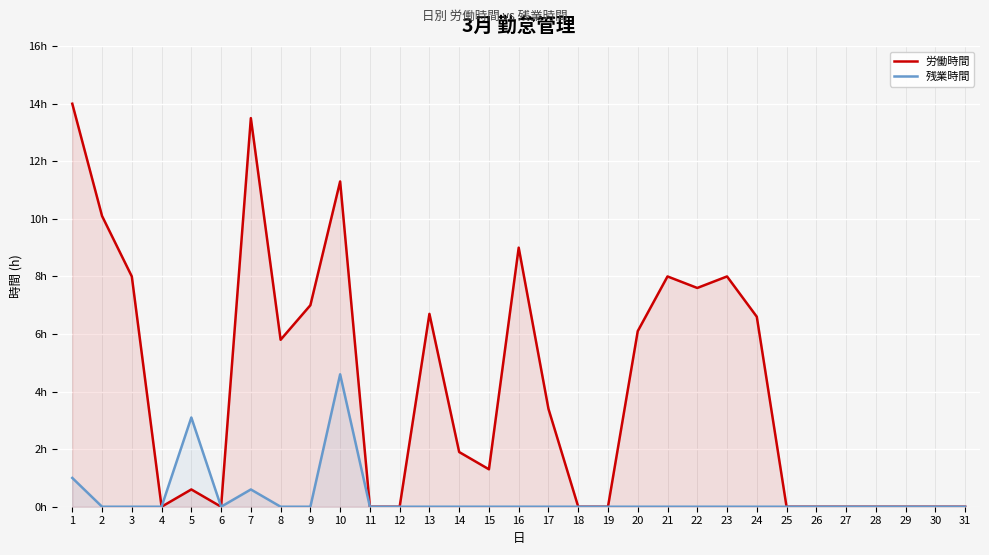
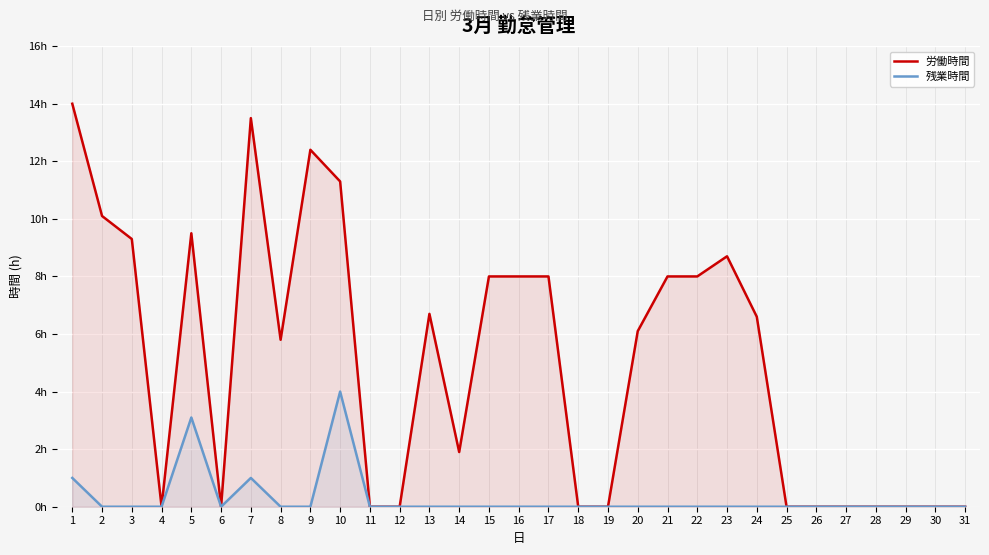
労働時間, 3: 8.0h -> 9.3h
労働時間, 5: 0.6h -> 9.5h
残業時間, 7: 0.6h -> 1.0h
労働時間, 9: 7.0h -> 12.4h
残業時間, 10: 4.6h -> 4.0h
労働時間, 15: 1.3h -> 8.0h
労働時間, 16: 9h -> 8h
労働時間, 17: 3.4h -> 8.0h
労働時間, 22: 7.6h -> 8.0h
労働時間, 23: 8.0h -> 8.7h
